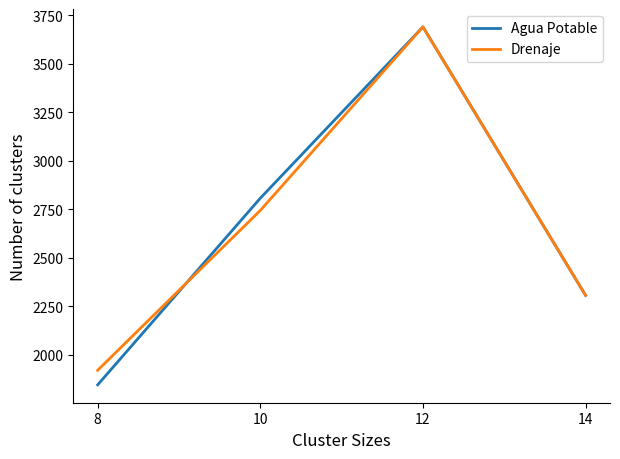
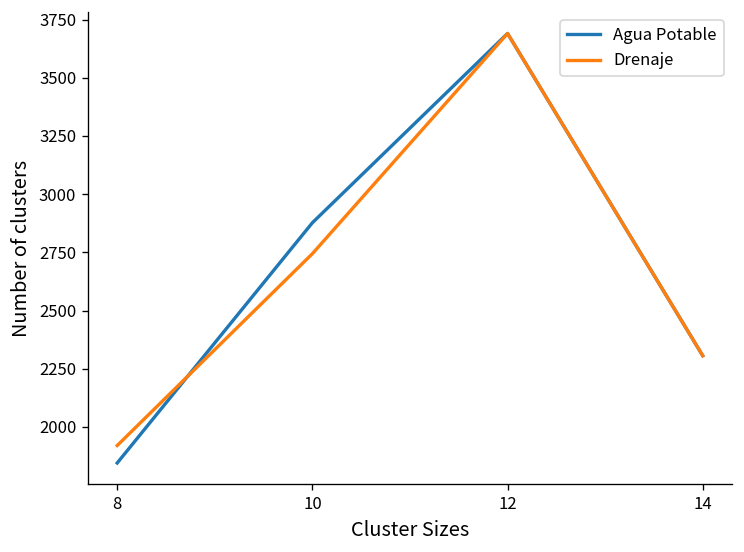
Agua Potable, 10: 2810 -> 2880
